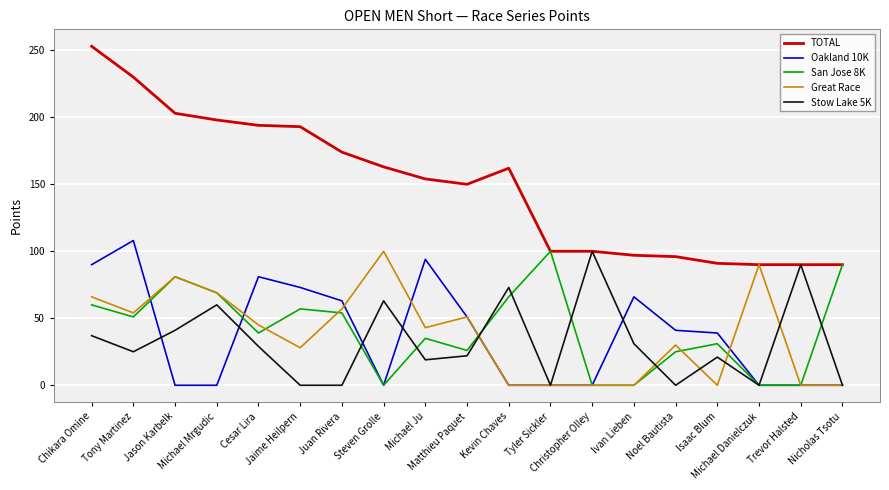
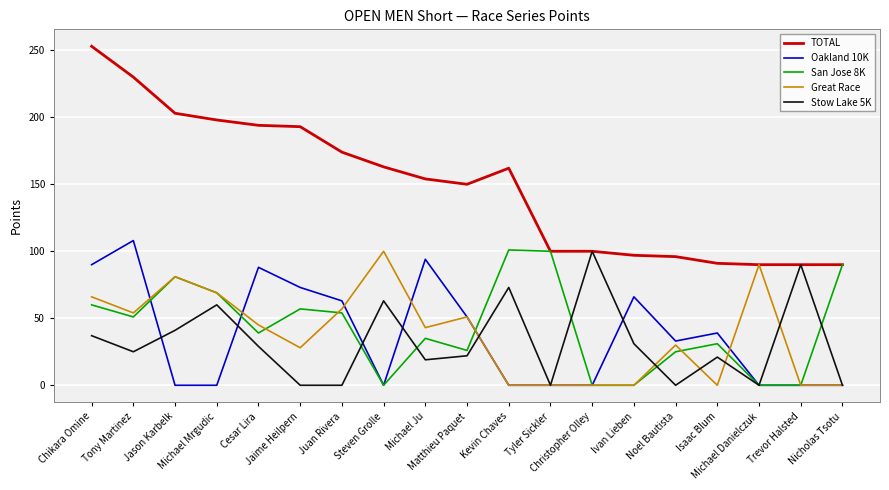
Oakland 10K, Cesar Lira: 81 -> 88
San Jose 8K, Kevin Chaves: 66 -> 101
Oakland 10K, Noel Bautista: 41 -> 33
